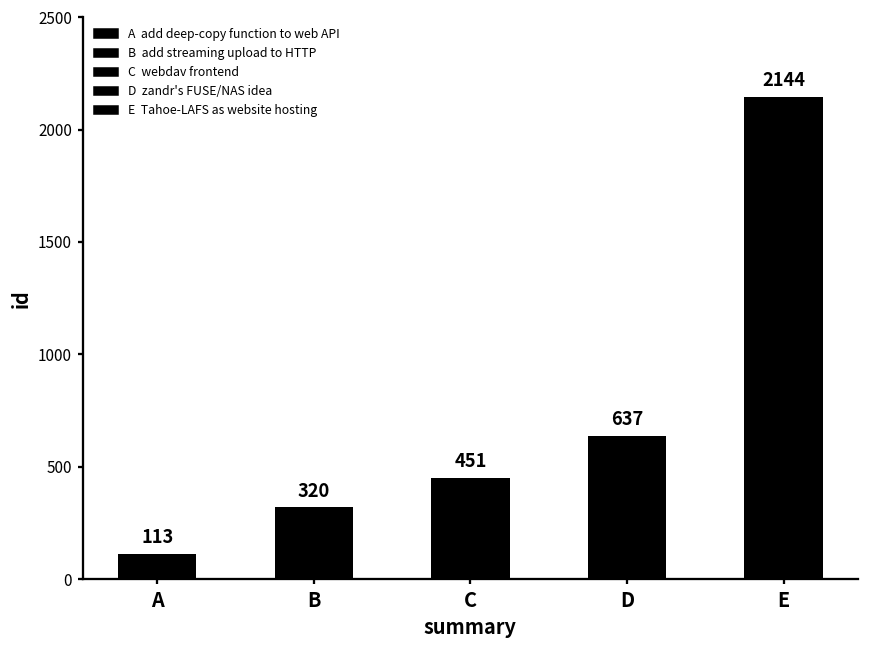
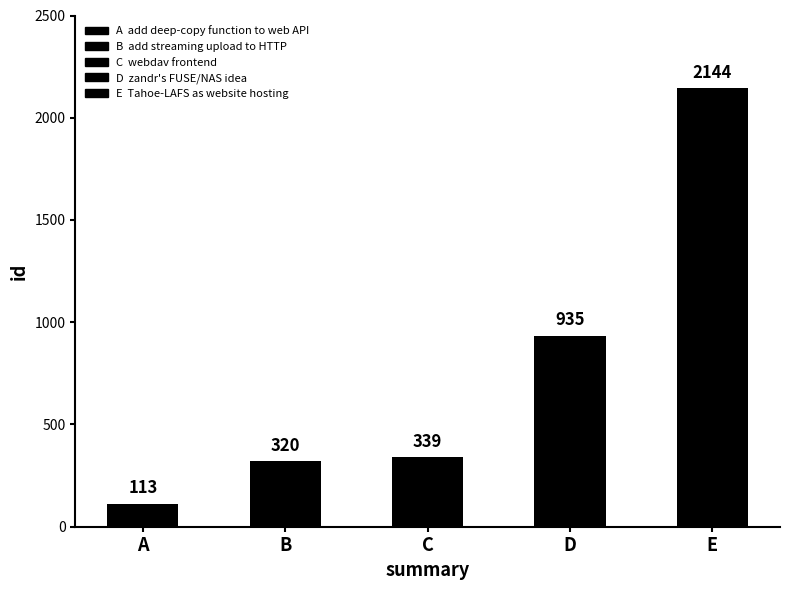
C: 451 -> 339
D: 637 -> 935
